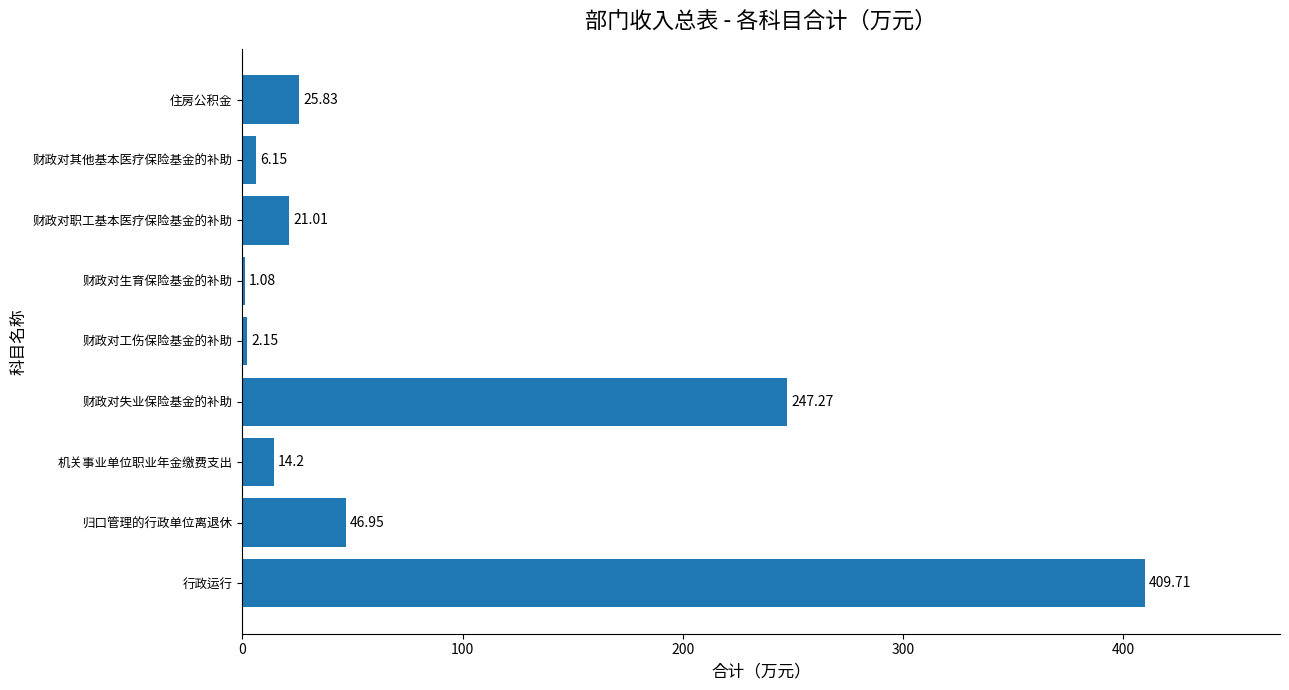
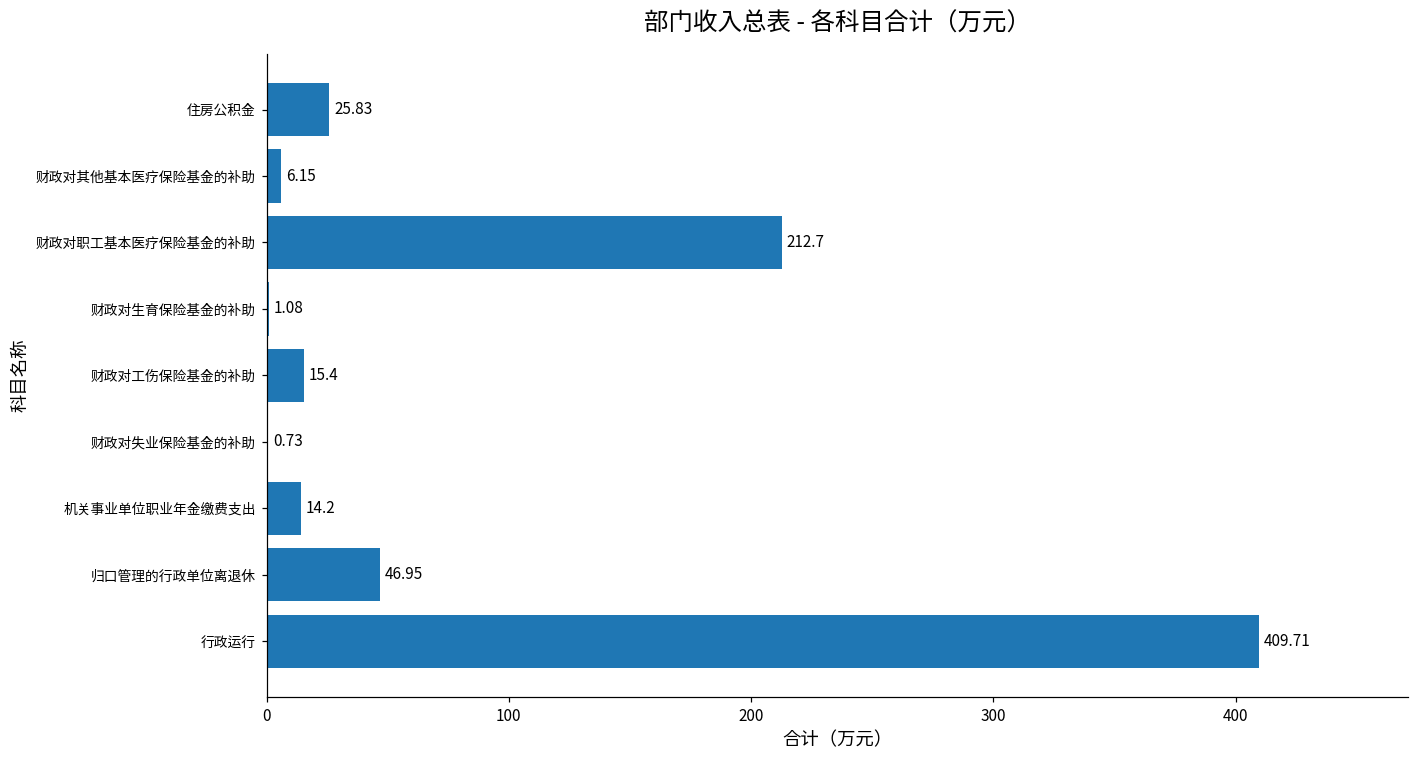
财政对职工基本医疗保险基金的补助: 21.01 -> 212.7
财政对工伤保险基金的补助: 2.15 -> 15.4
财政对失业保险基金的补助: 247.27 -> 0.73
